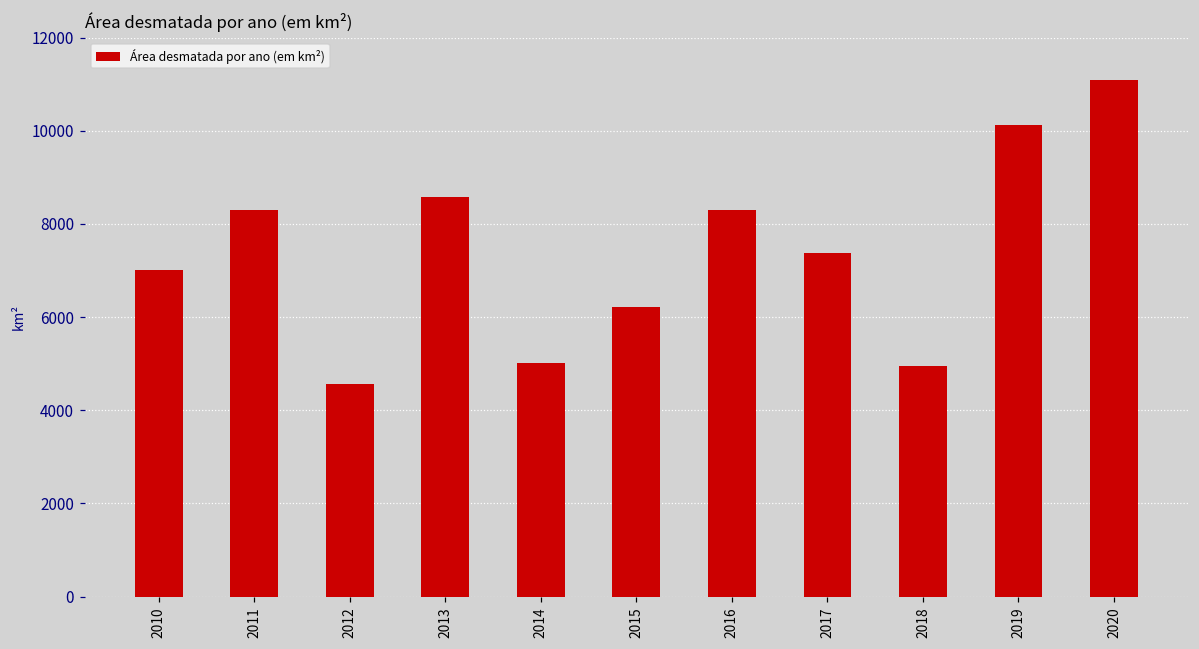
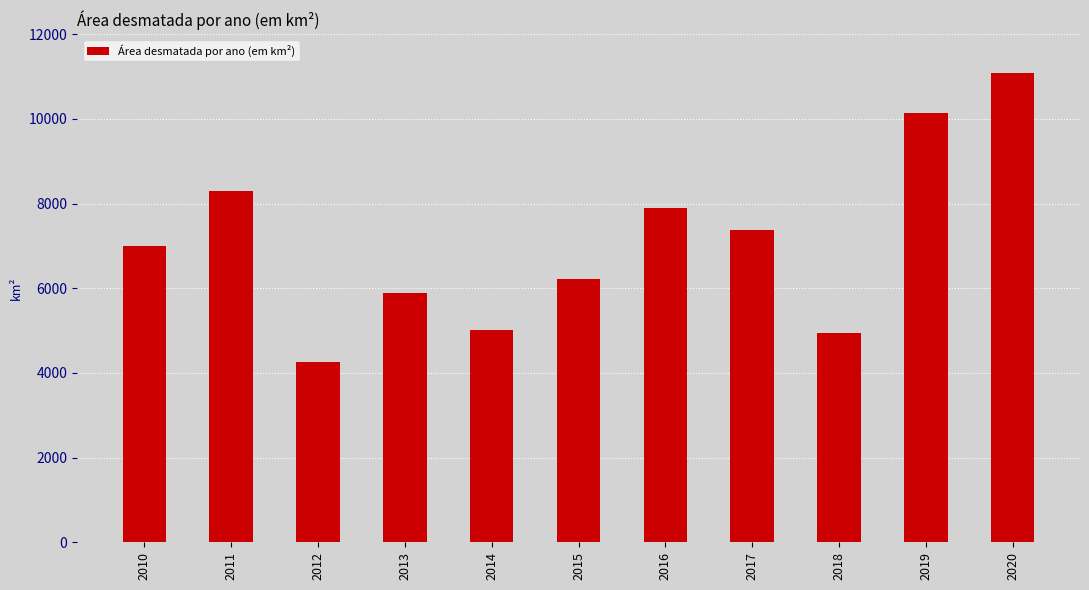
2012: 4600 -> 4200
2013: 8600 -> 5900
2016: 8300 -> 7900
